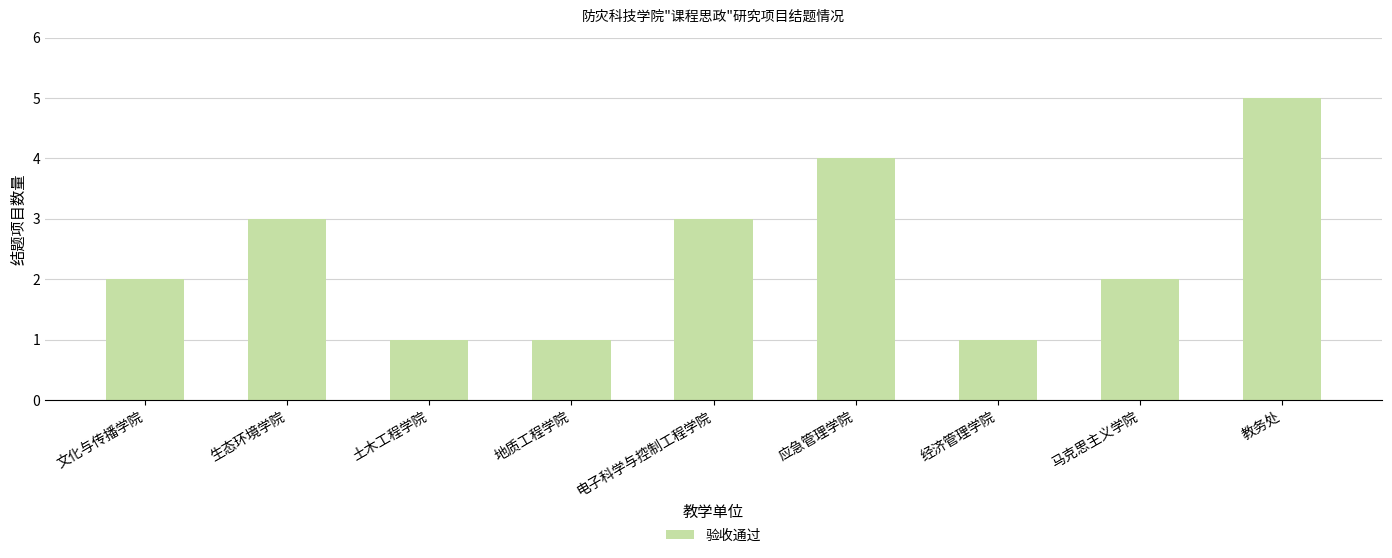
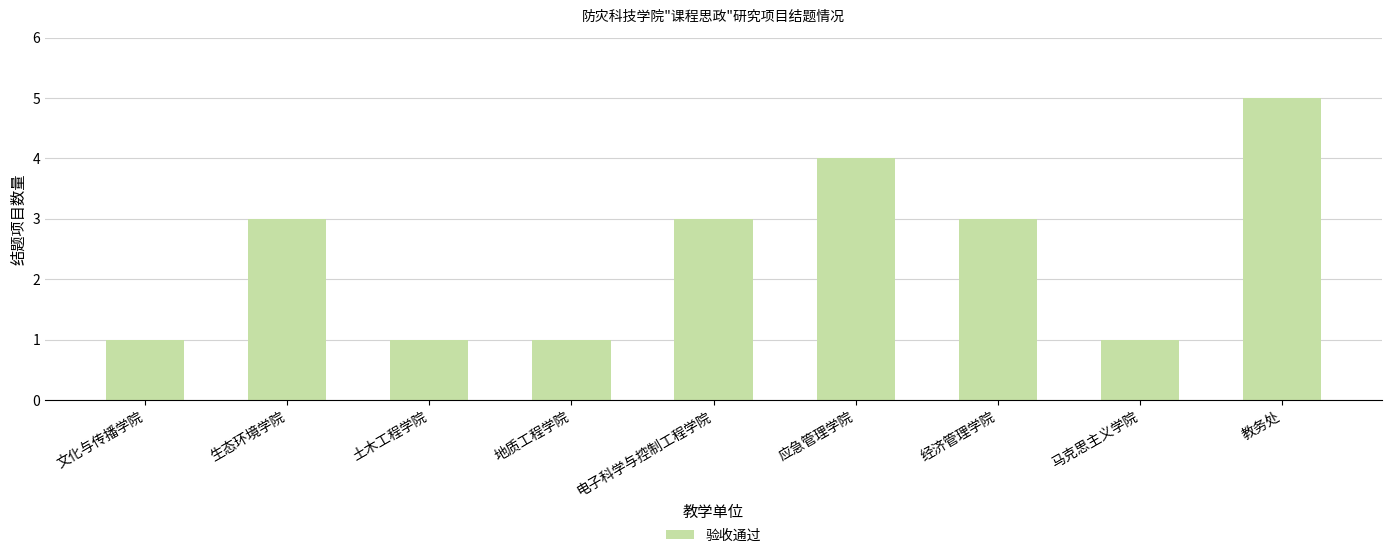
文化与传播学院: 2 -> 1
经济管理学院: 1 -> 3
马克思主义学院: 2 -> 1
